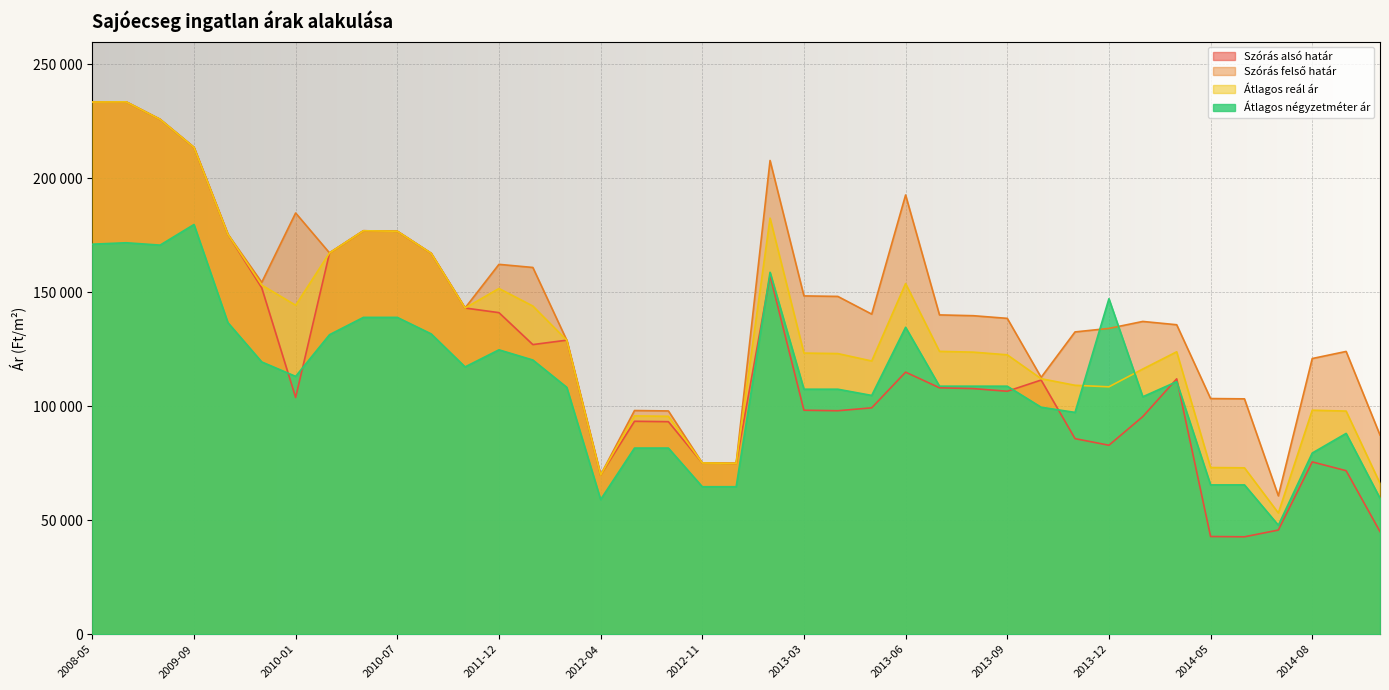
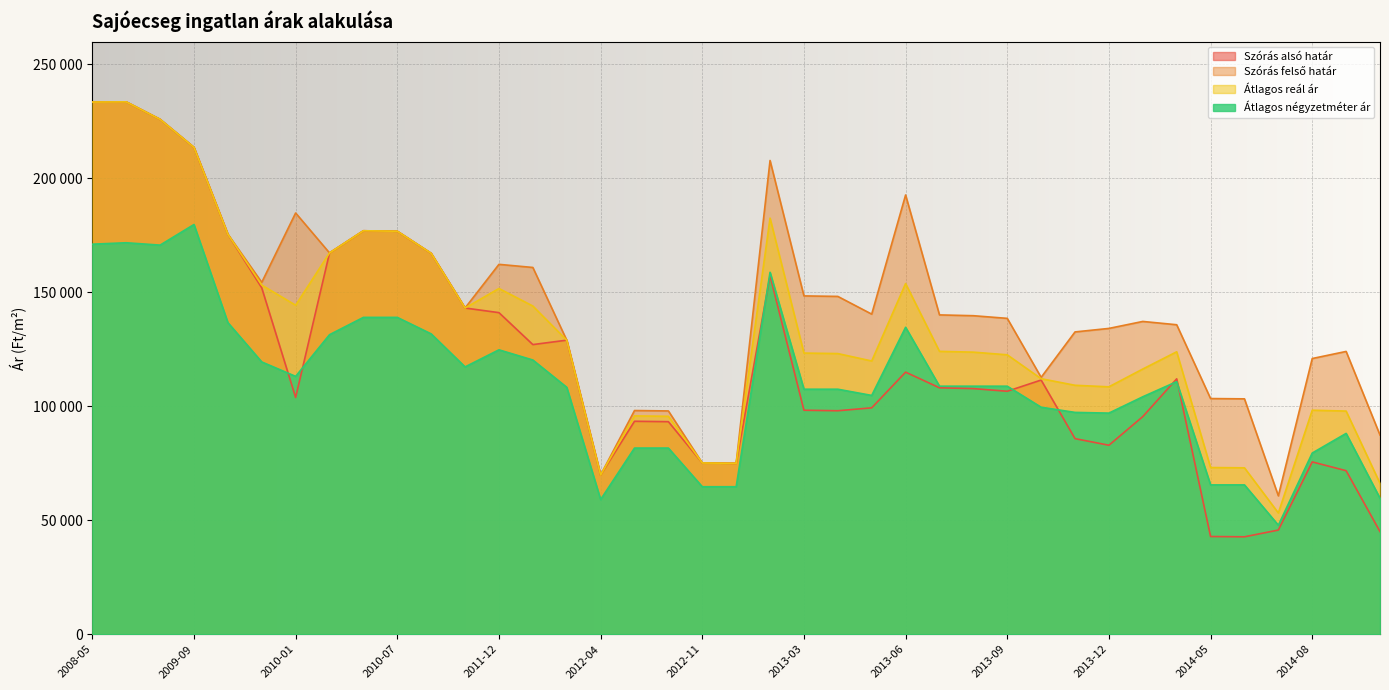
Átlagos négyzetméter ár, 2013-12: 147000 -> 97000
